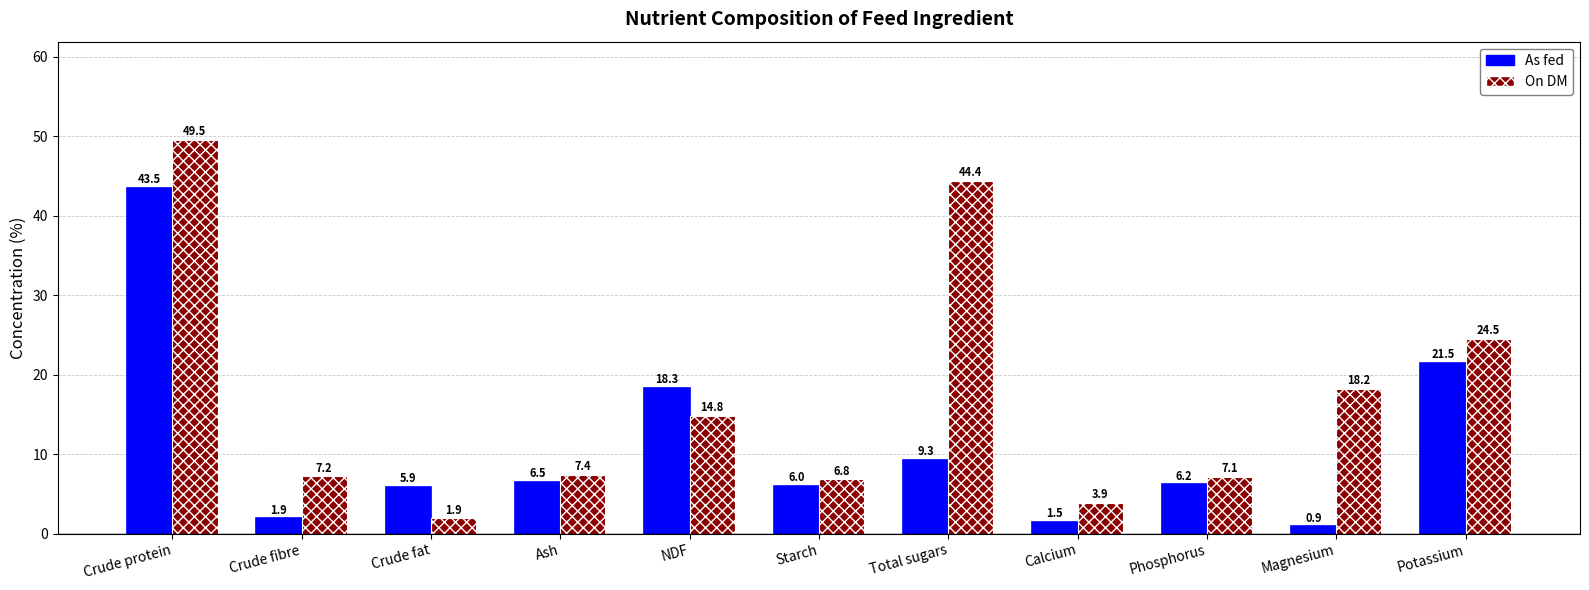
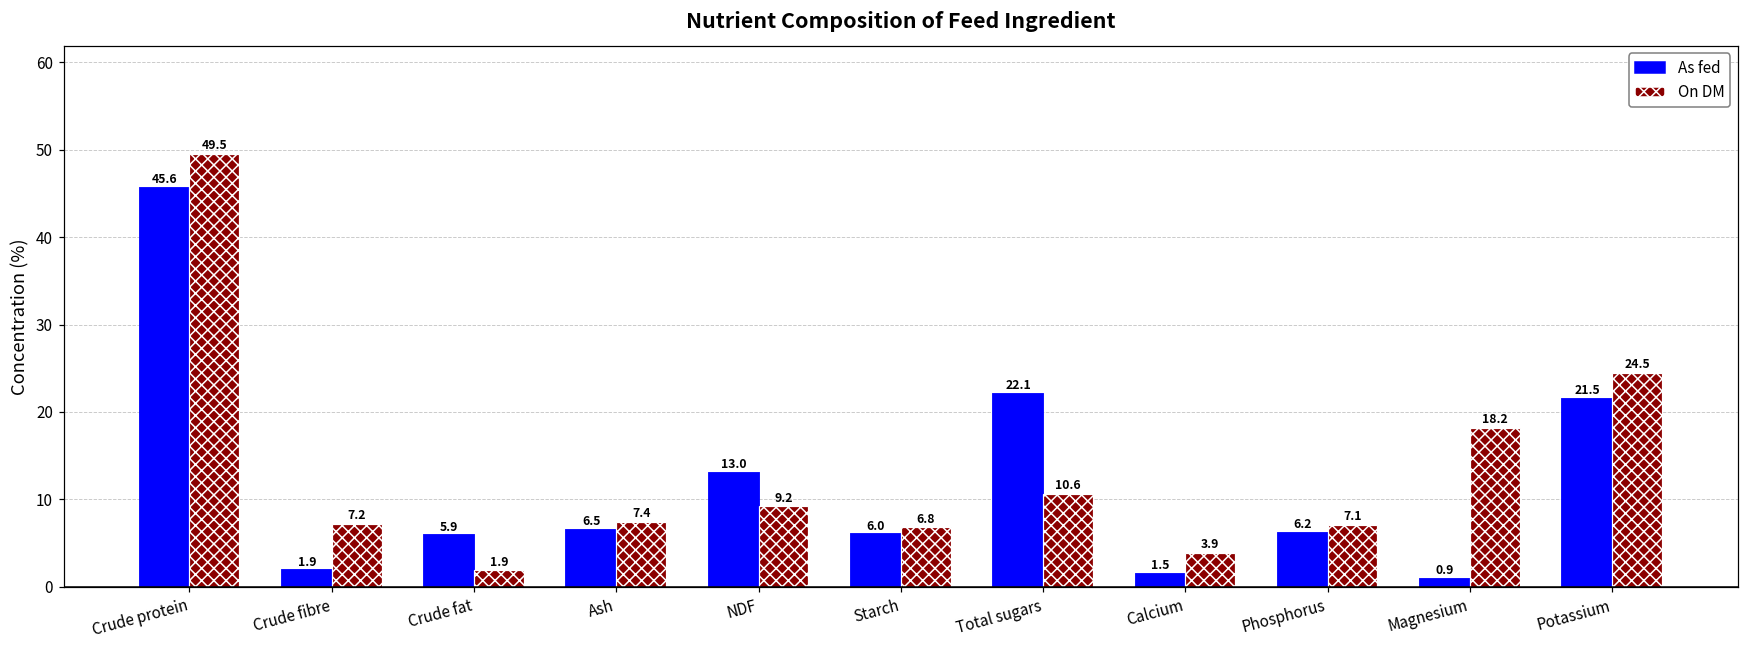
As fed, Crude protein: 43.5 -> 45.6
As fed, NDF: 18.3 -> 13.0
On DM, NDF: 14.8 -> 9.2
As fed, Total sugars: 9.3 -> 22.1
On DM, Total sugars: 44.4 -> 10.6
